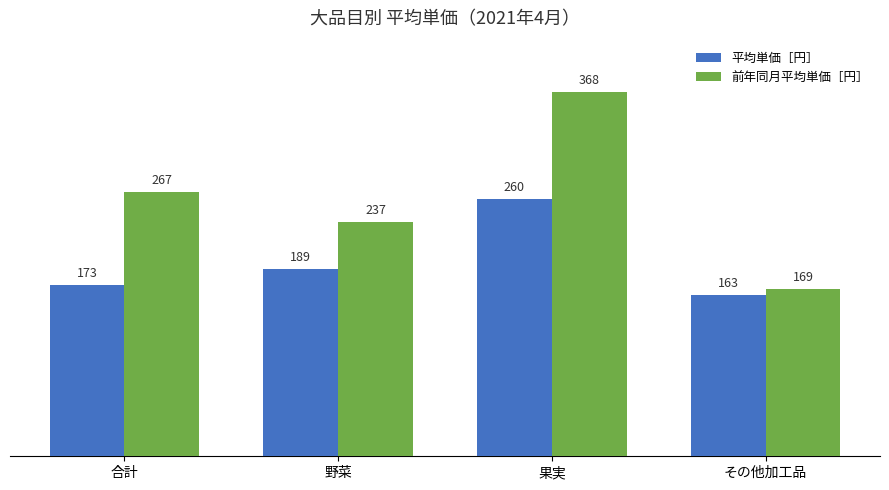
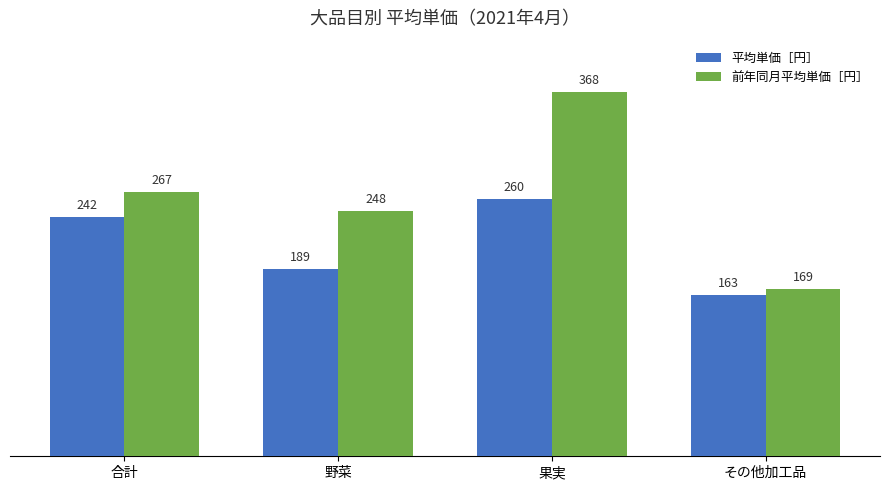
平均単価［円］, 合計: 173 -> 242
前年同月平均単価［円］, 野菜: 237 -> 248
